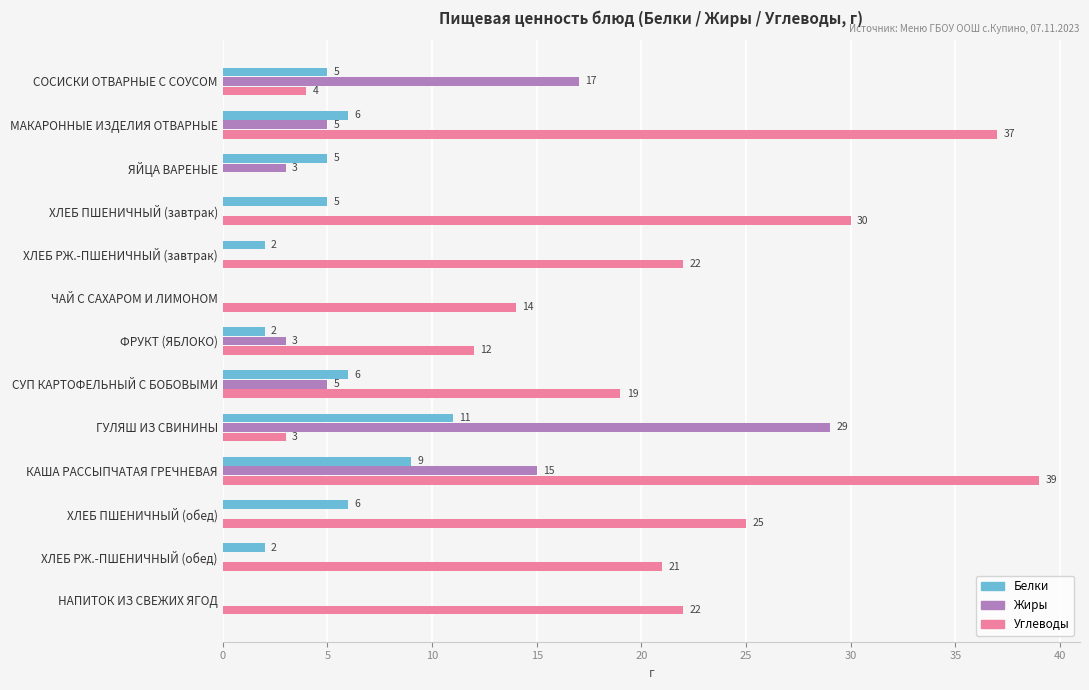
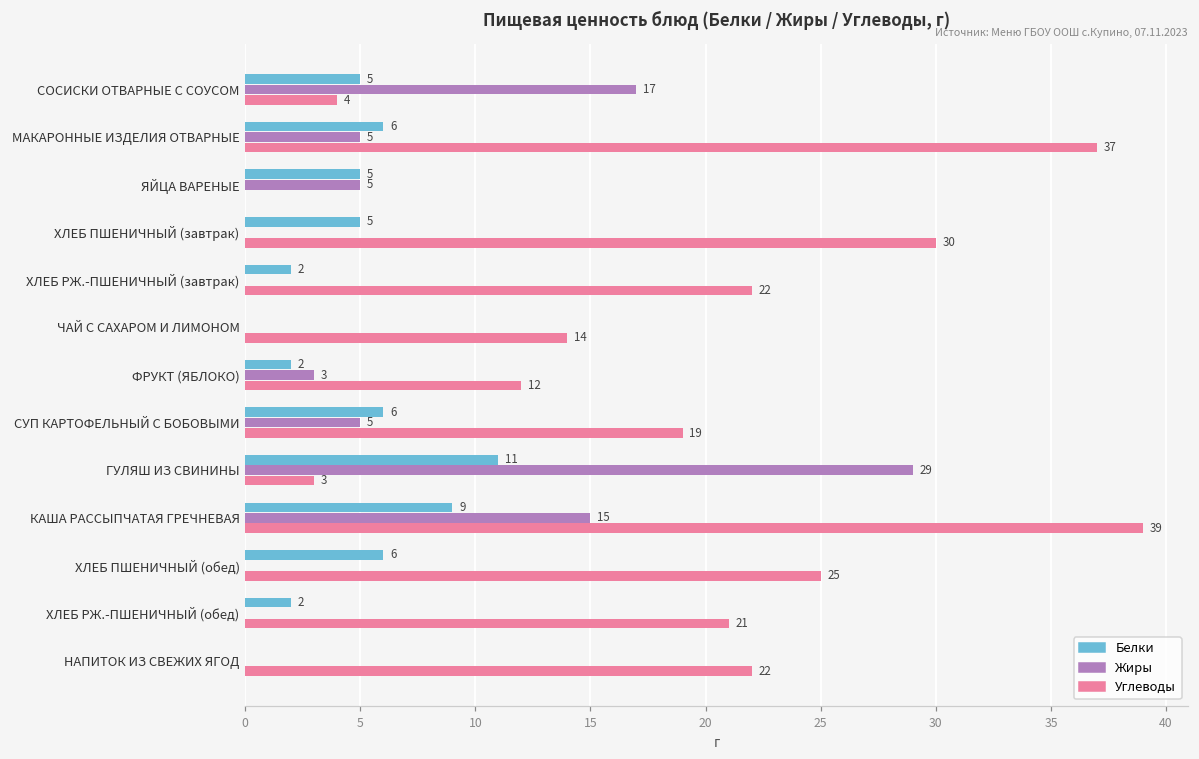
Жиры, ЯЙЦА ВАРЕНЫЕ: 3 -> 5
